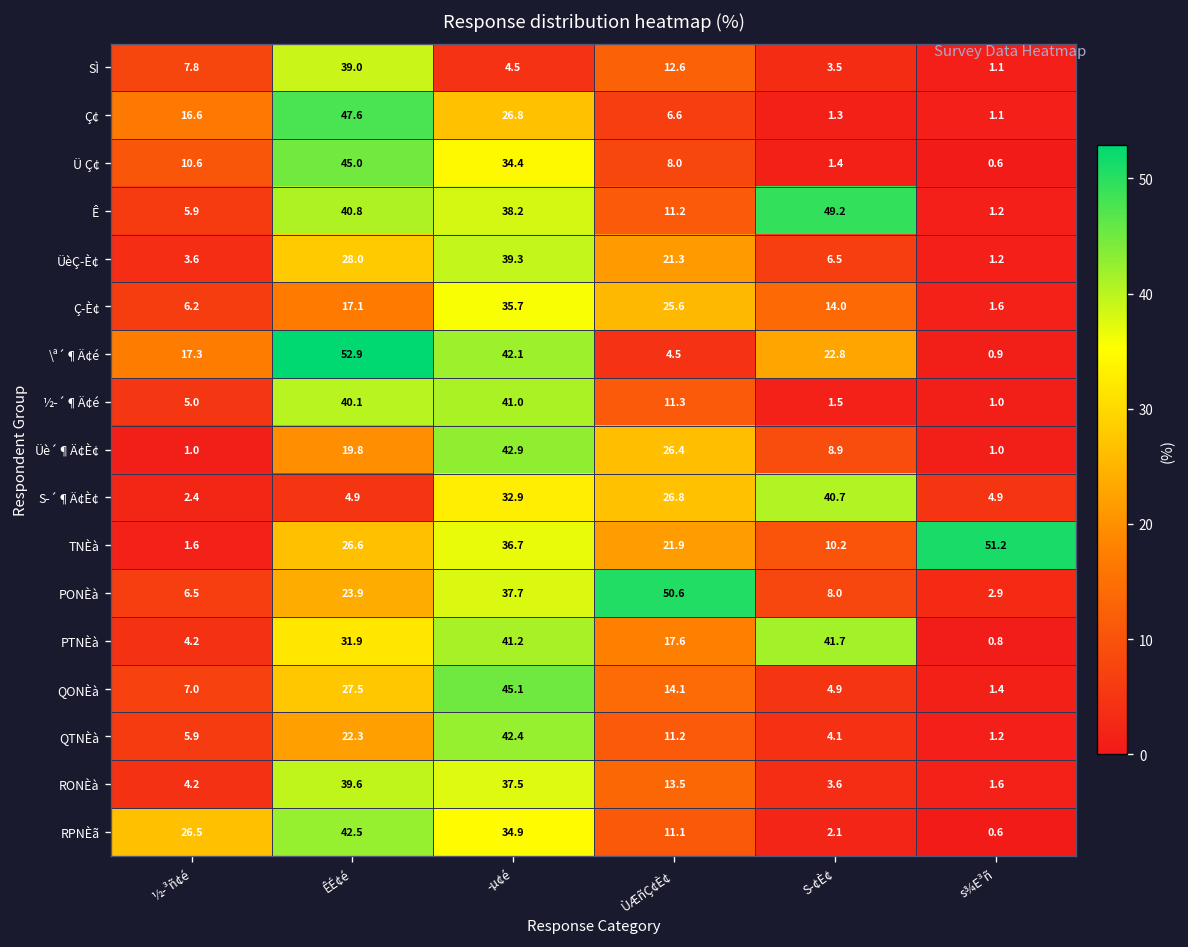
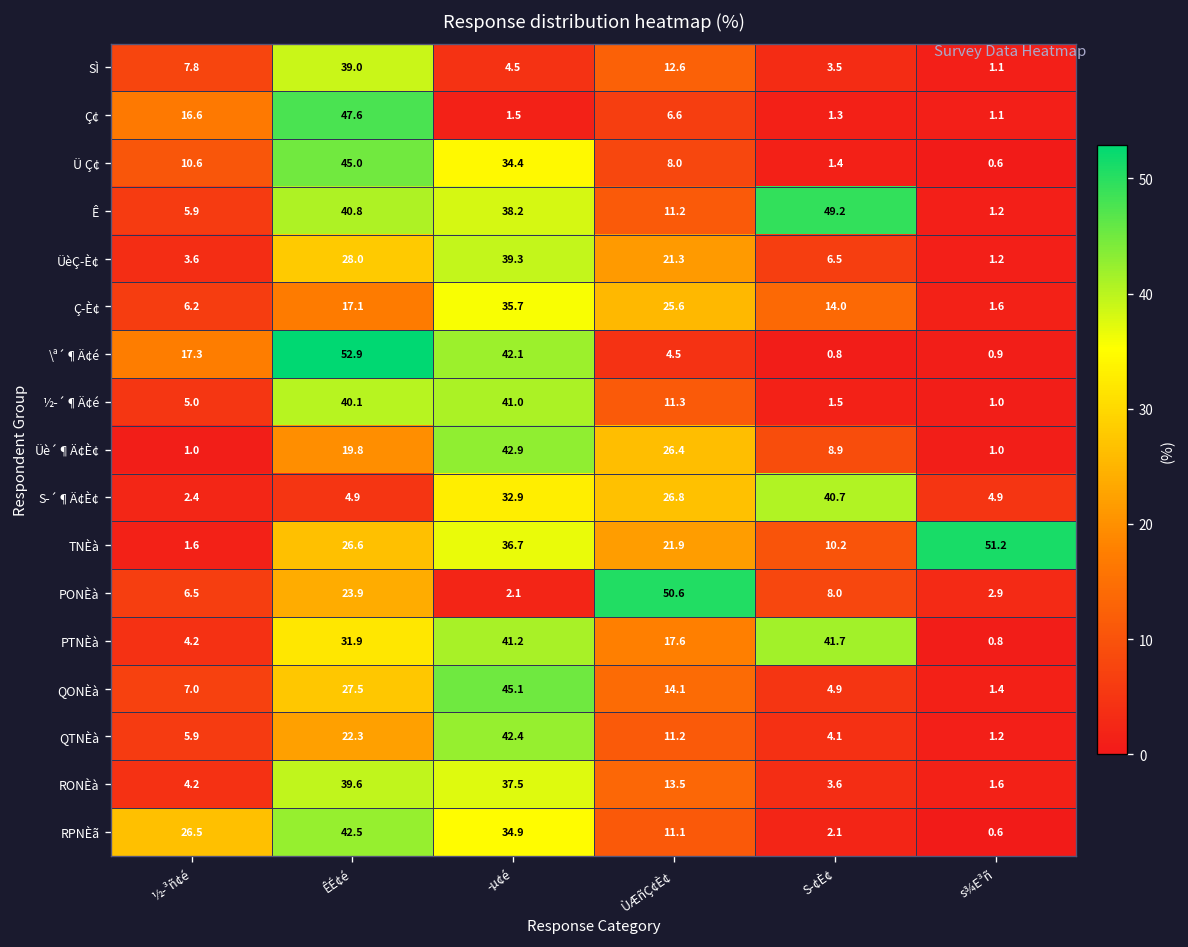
Ç¢, ­µ¢é: 26.8 -> 1.5
\ª´¶Ä¢é, S­¢È¢: 22.8 -> 0.8
PONÈà, ­µ¢é: 37.7 -> 2.1
